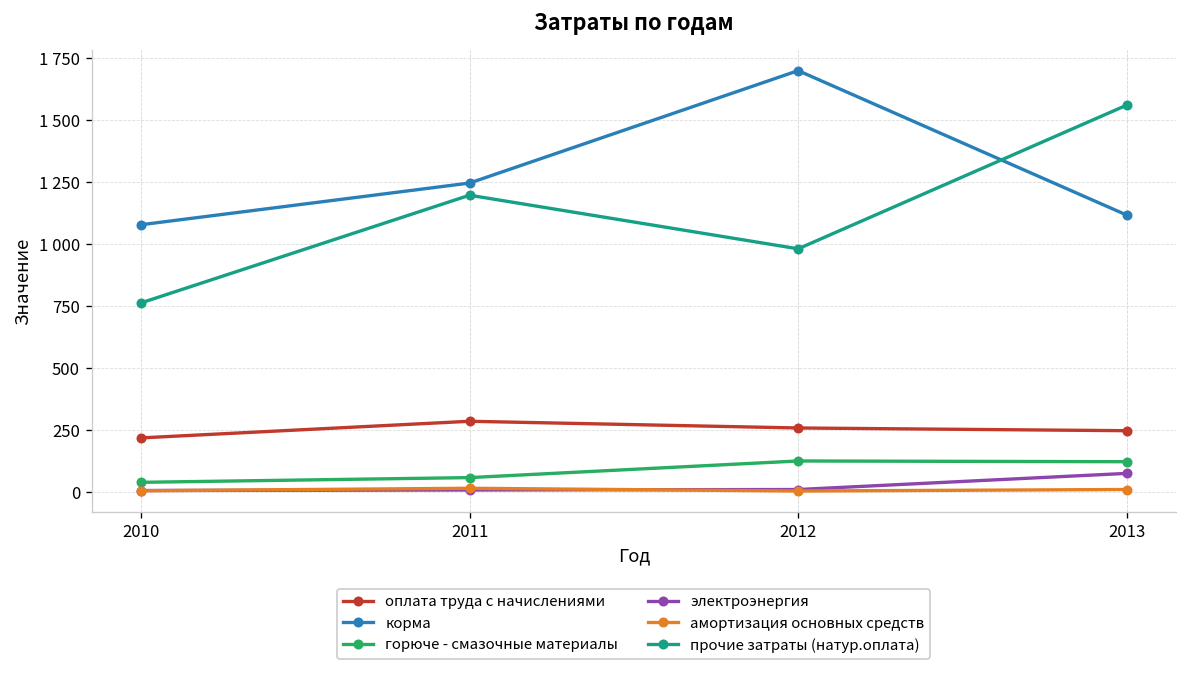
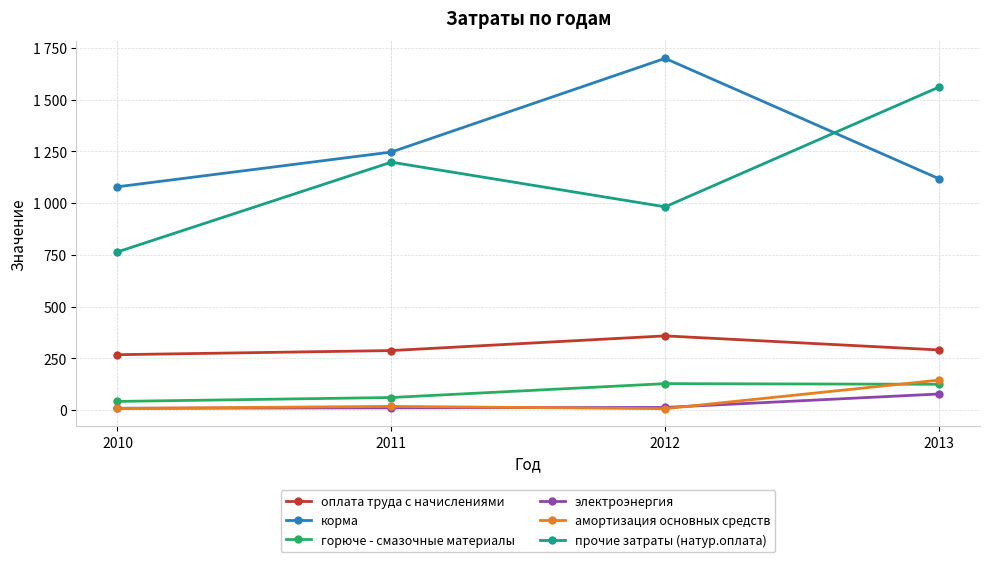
оплата труда с начислениями, 2010: 220 -> 270
оплата труда с начислениями, 2012: 260 -> 360
оплата труда с начислениями, 2013: 250 -> 290
амортизация основных средств, 2013: 10 -> 140
